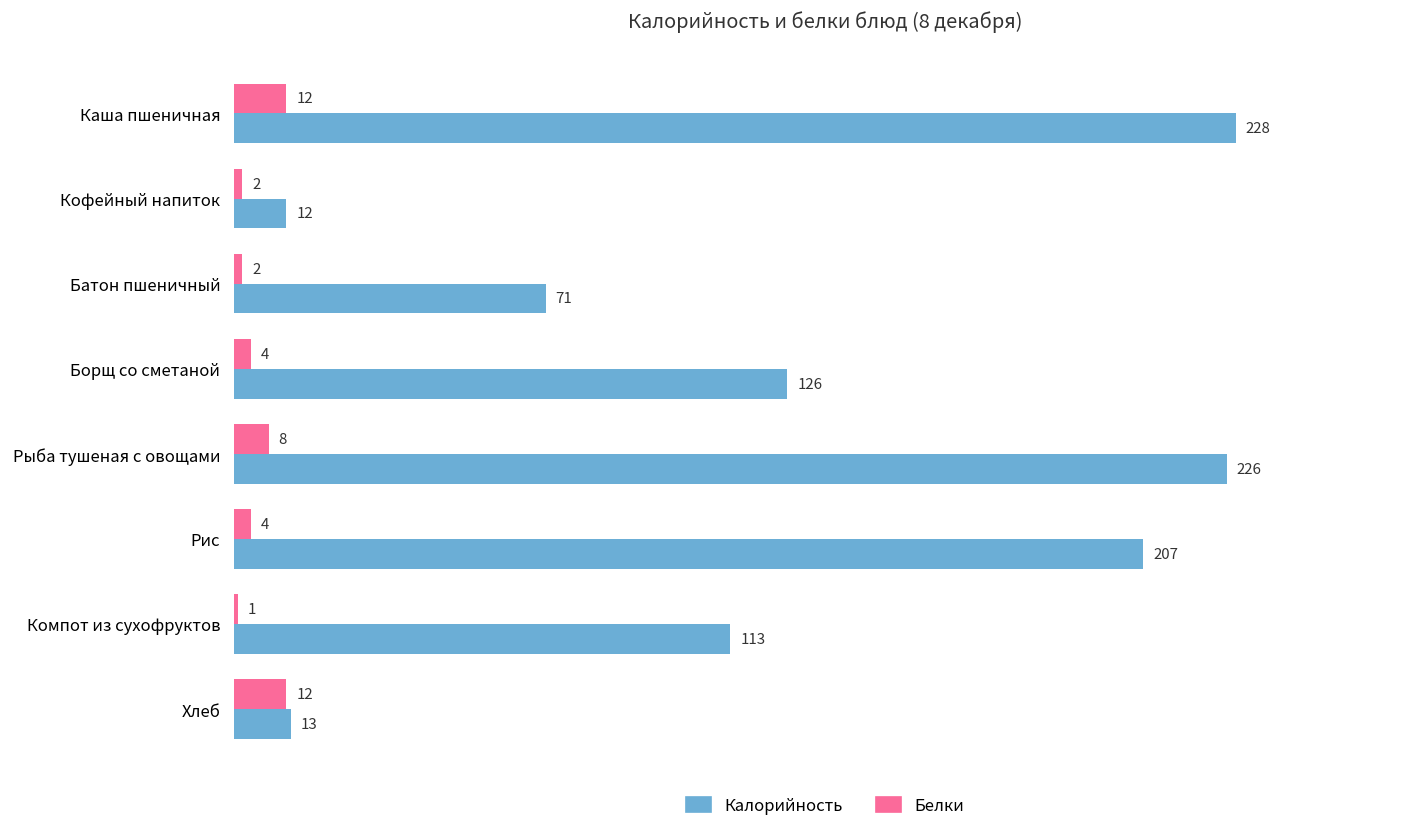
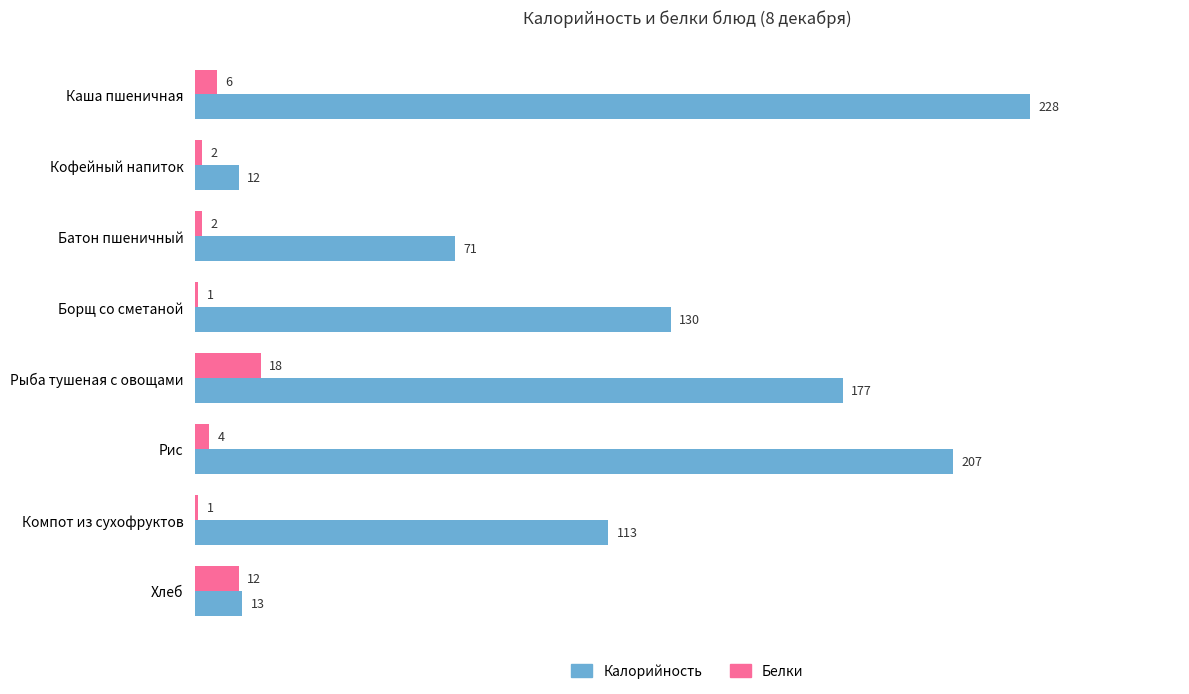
Белки, Каша пшеничная: 12 -> 6
Белки, Борщ со сметаной: 4 -> 1
Калорийность, Борщ со сметаной: 126 -> 130
Белки, Рыба тушеная с овощами: 8 -> 18
Калорийность, Рыба тушеная с овощами: 226 -> 177
